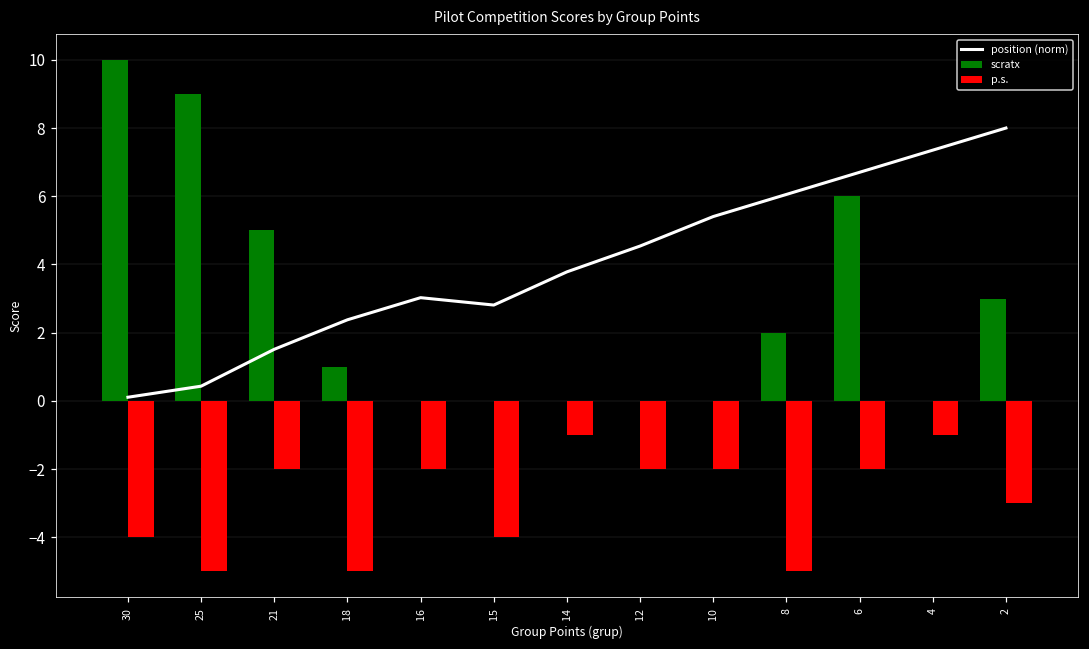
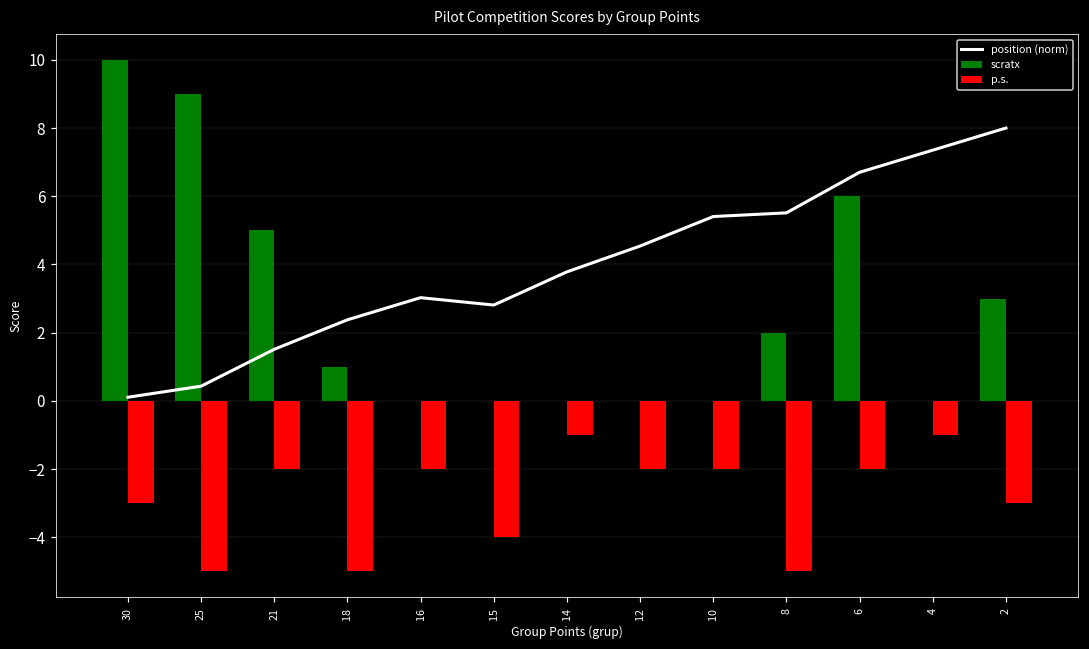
p.s., 30: -4.0 -> -3.0
position (norm), 8: 6.1 -> 5.5
